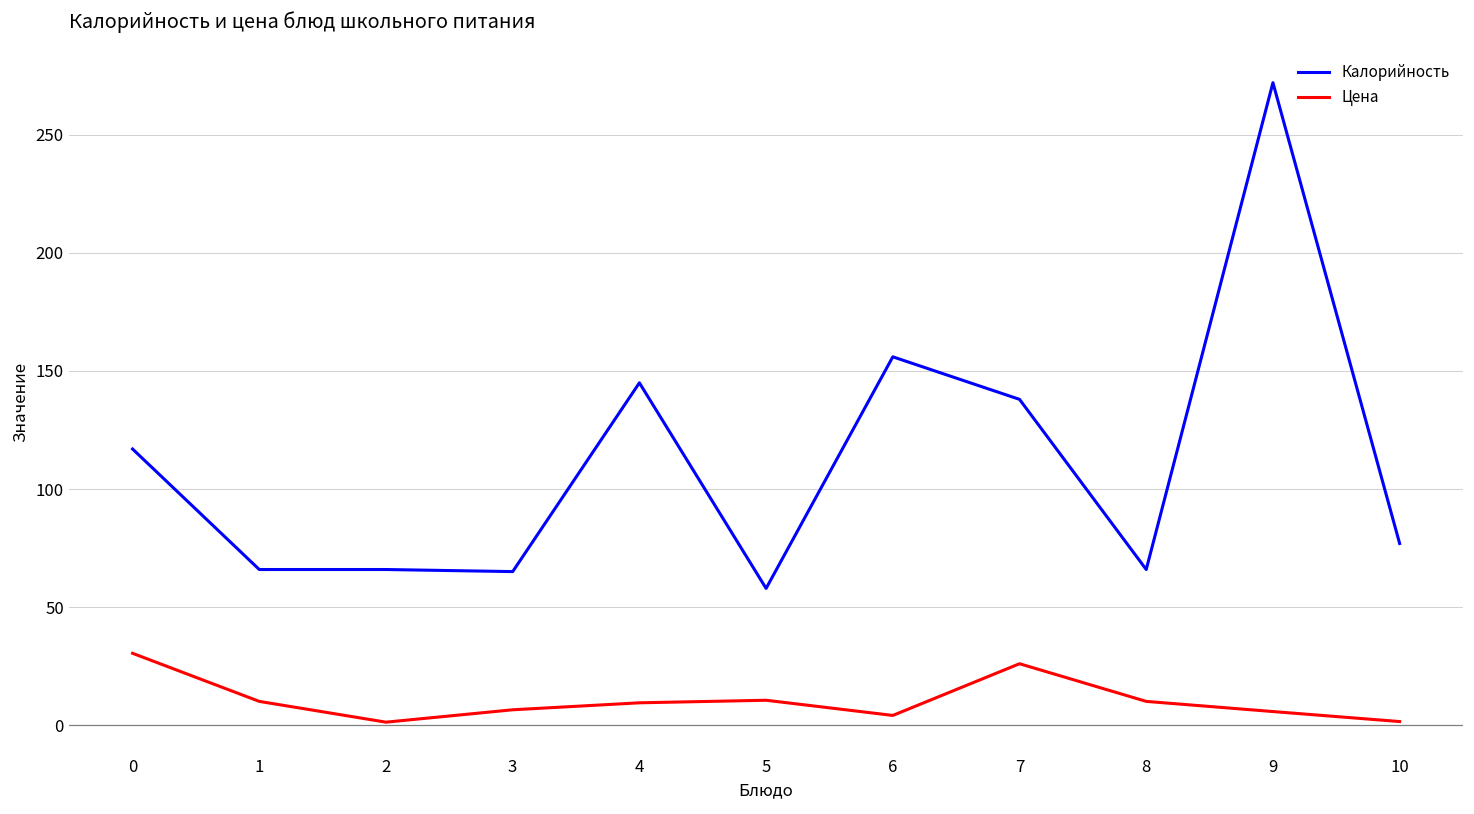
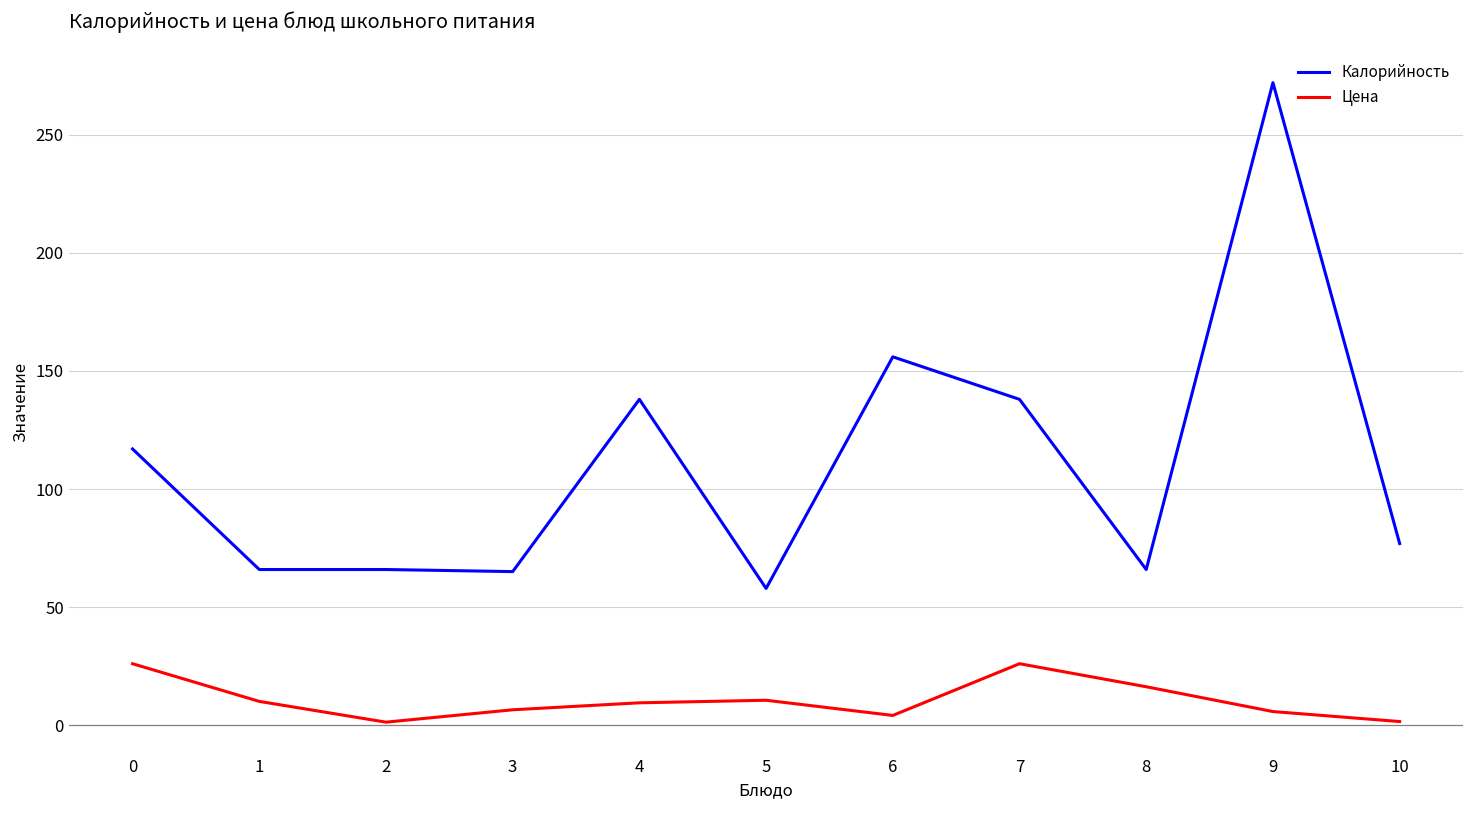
Цена, 0: 31 -> 26
Калорийность, 4: 145 -> 138
Цена, 8: 10 -> 16
